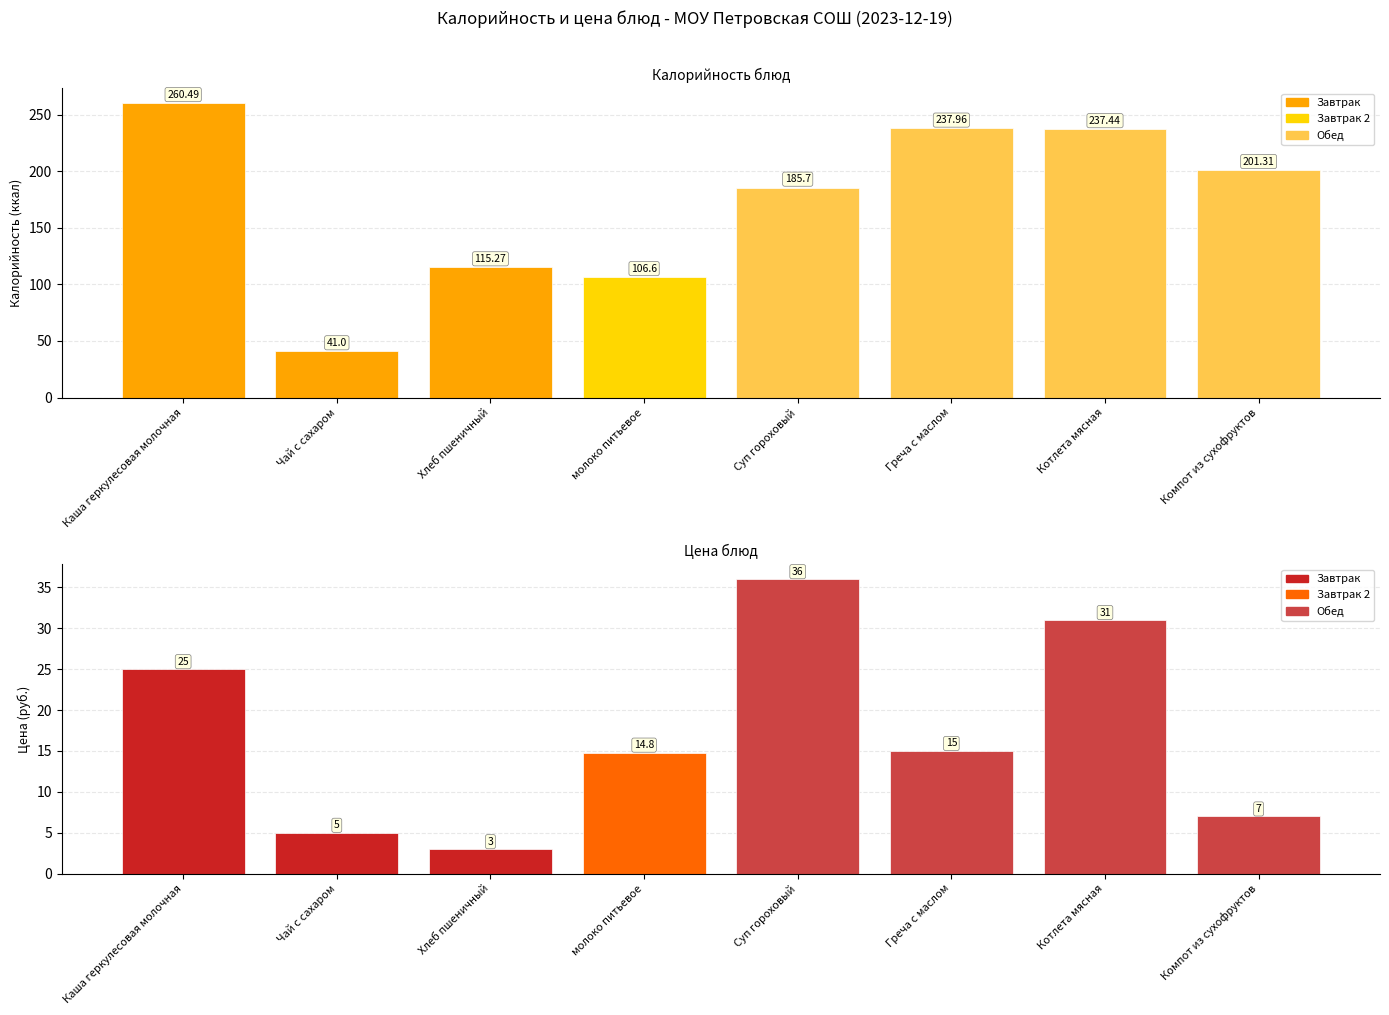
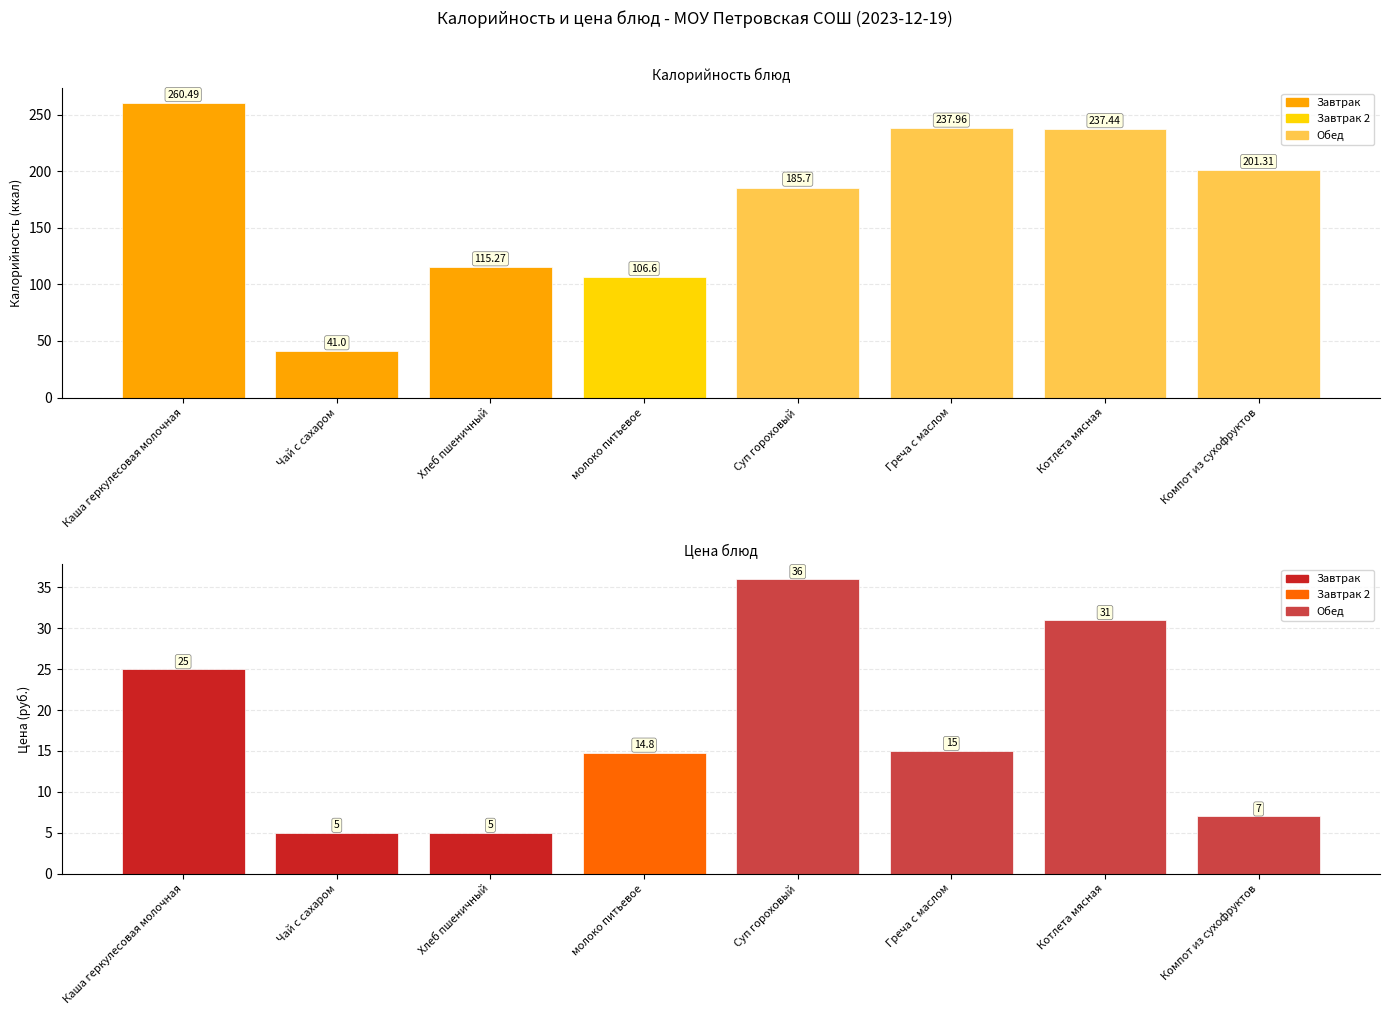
Цена блюд, Хлеб пшеничный: 3 -> 5
